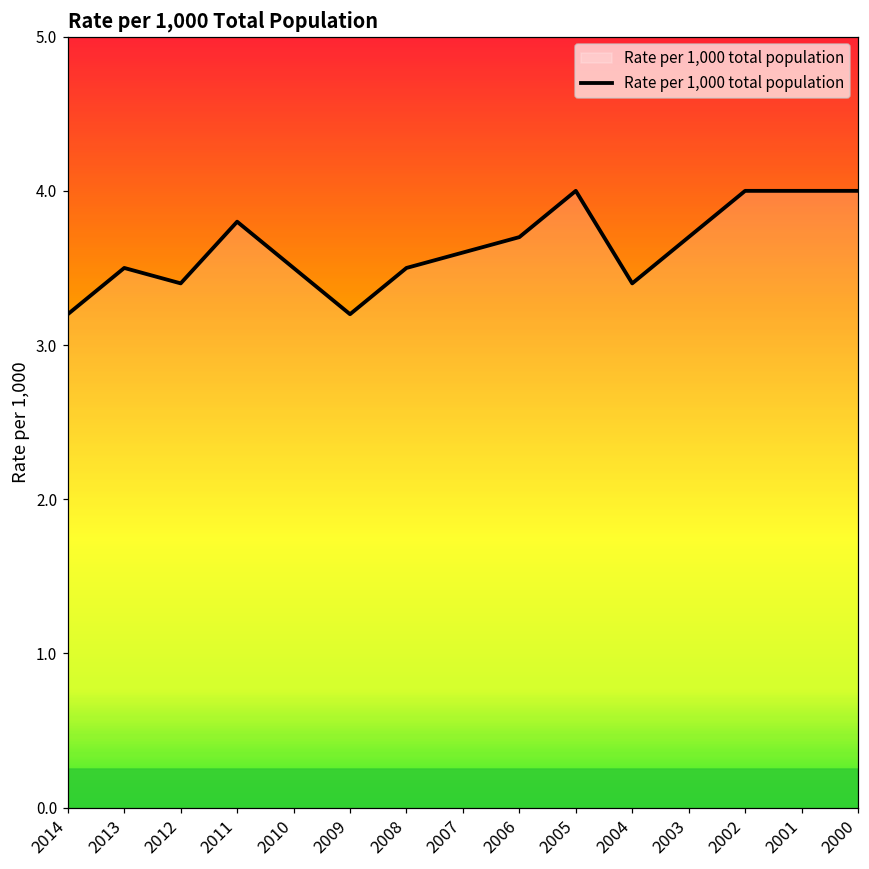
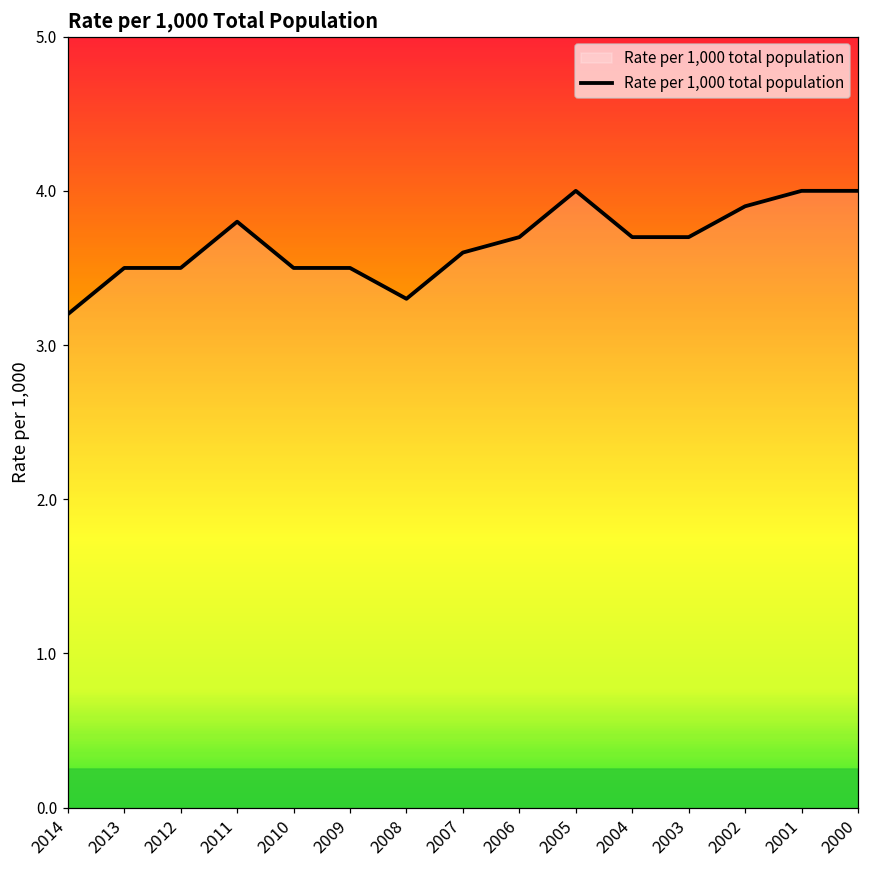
2012: 3.4 -> 3.5
2009: 3.2 -> 3.5
2008: 3.5 -> 3.3
2004: 3.4 -> 3.7
2002: 4.0 -> 3.9
